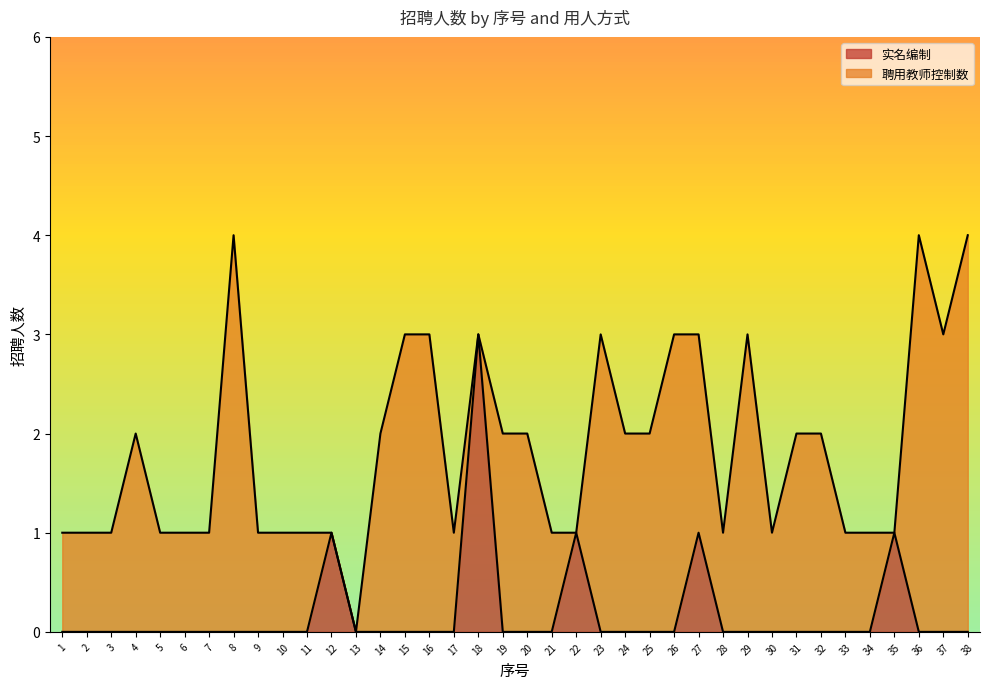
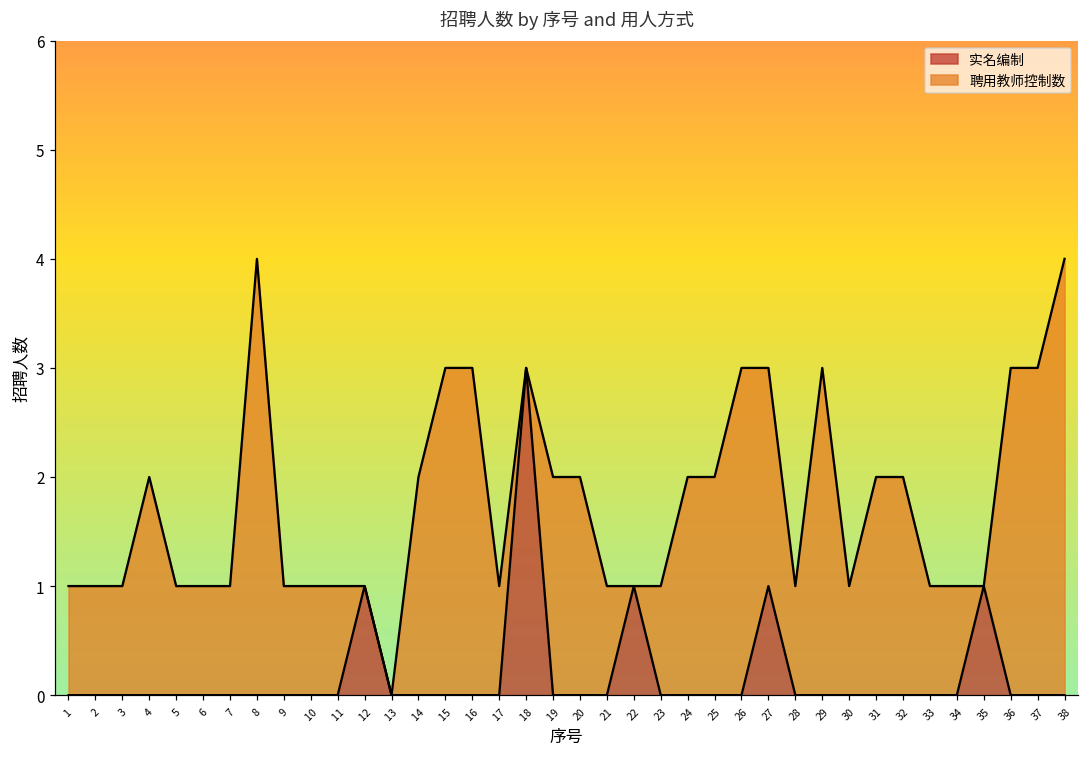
聘用教师控制数, 23: 3 -> 1
聘用教师控制数, 36: 4 -> 3
